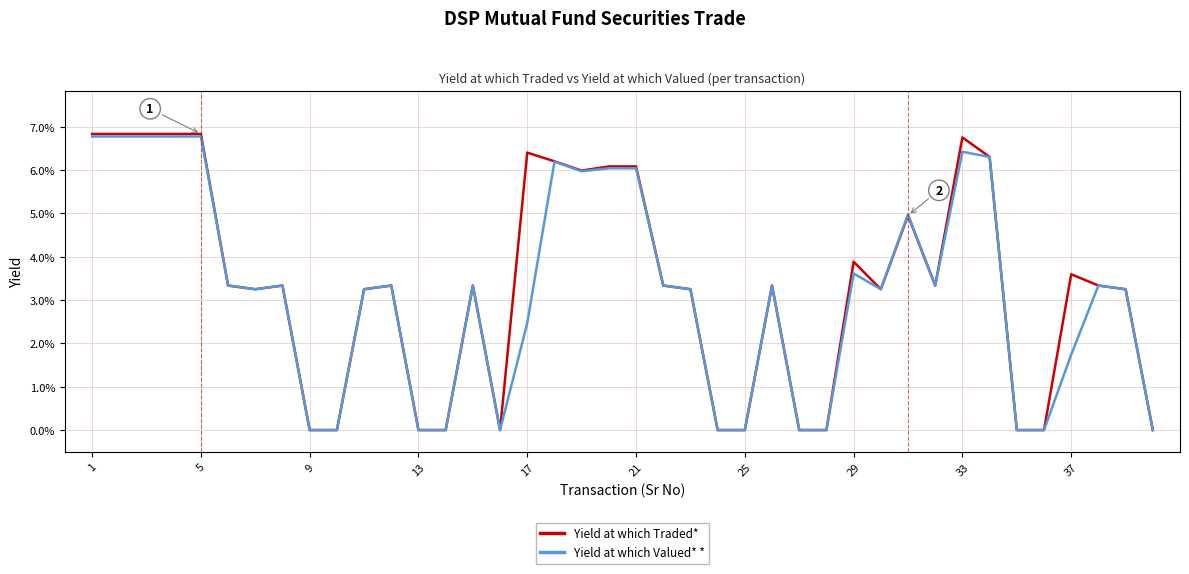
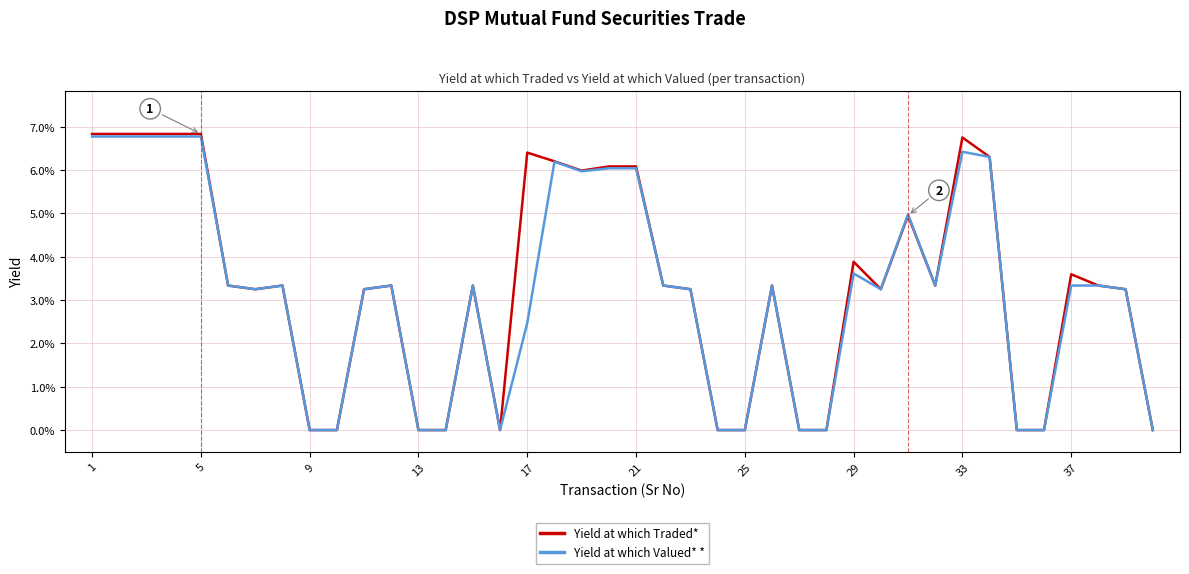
Yield at which Valued* *, 37: 1.7% -> 3.3%
